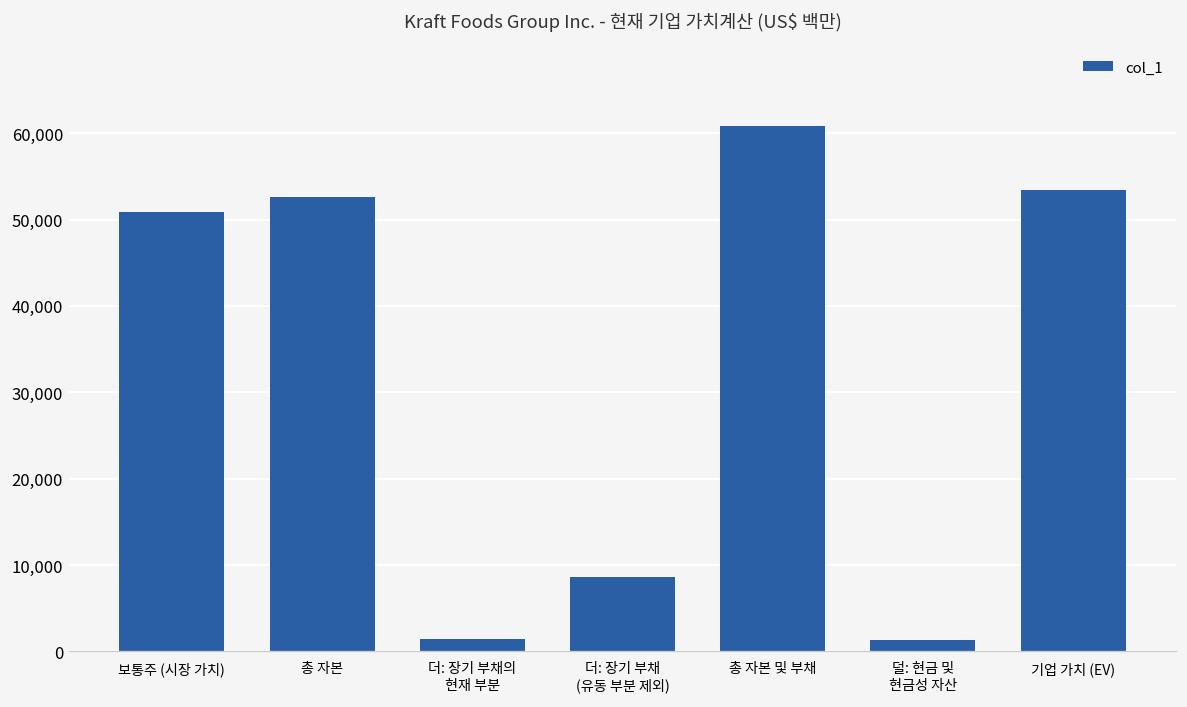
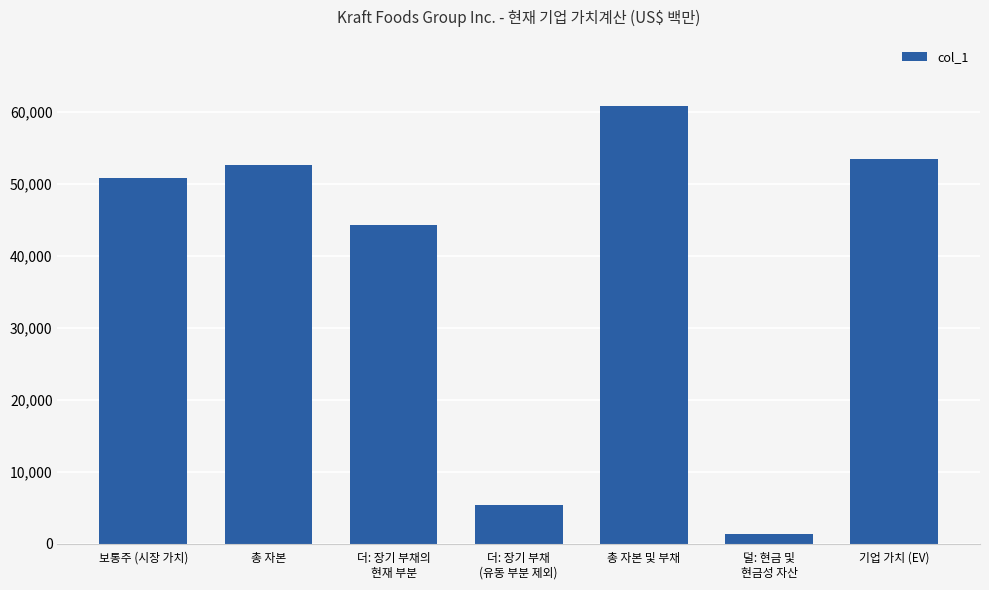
더: 장기 부채의 현재 부분: 1,000 -> 44,000
더: 장기 부채 (유동 부분 제외): 9,000 -> 5,000
